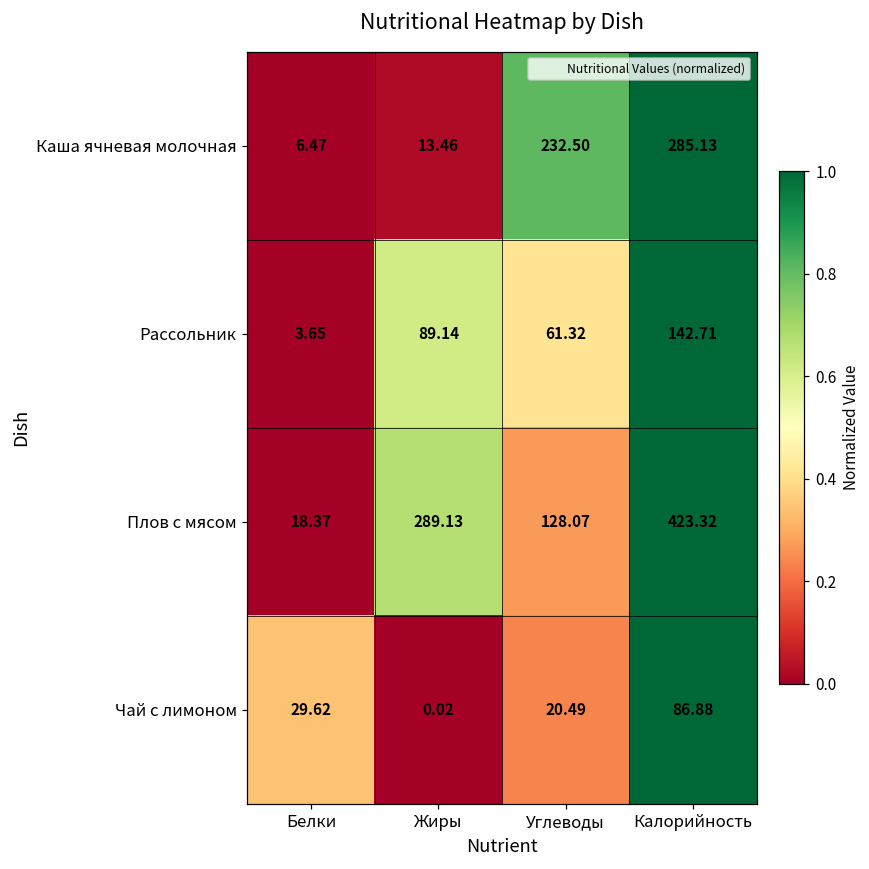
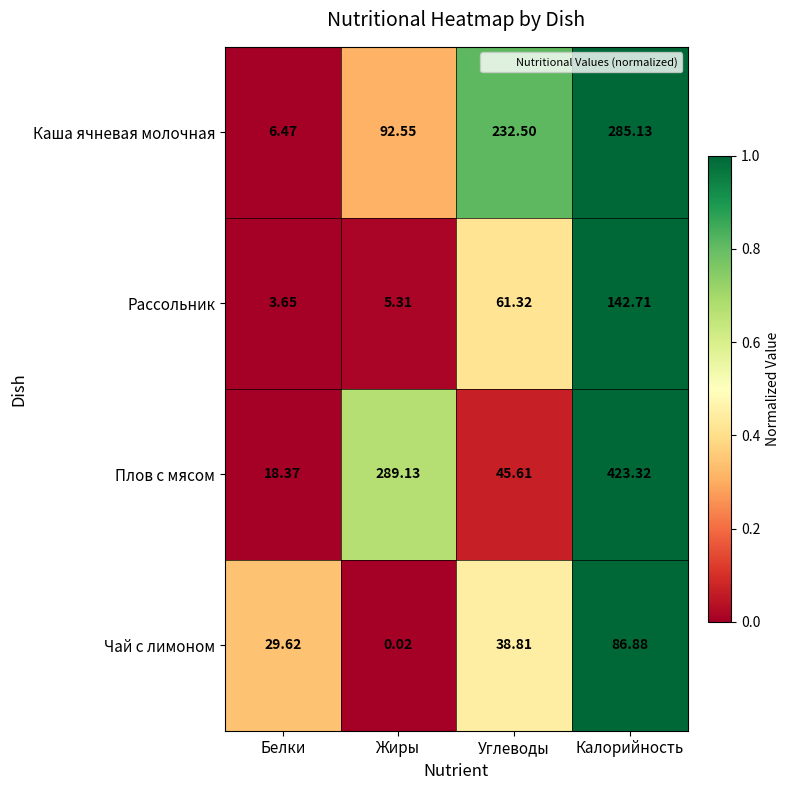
Каша ячневая молочная, Жиры: 13.46 -> 92.55
Рассольник, Жиры: 89.14 -> 5.31
Плов с мясом, Углеводы: 128.07 -> 45.61
Чай с лимоном, Углеводы: 20.49 -> 38.81
